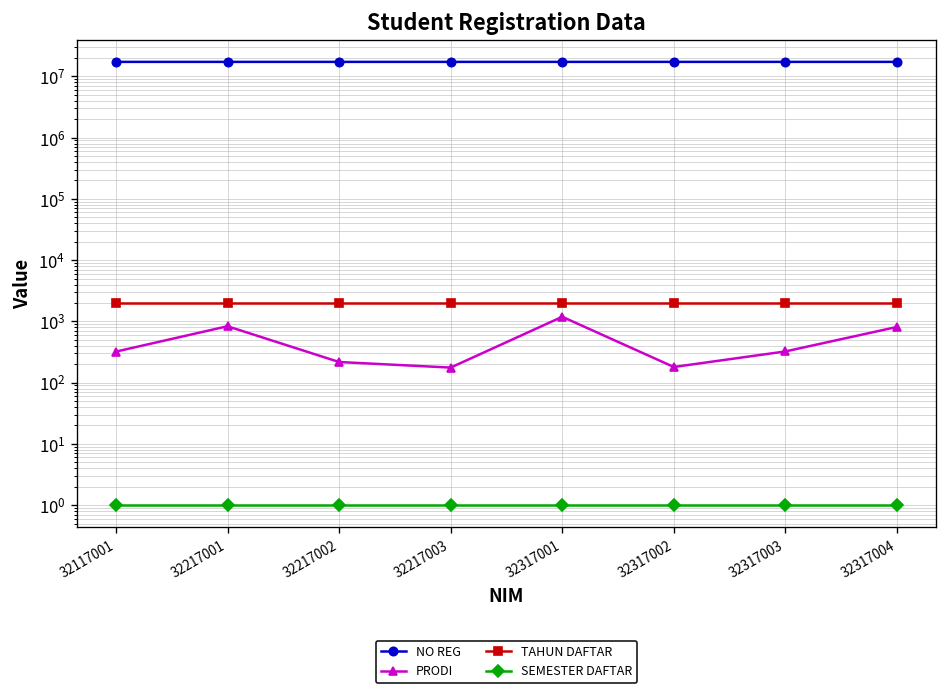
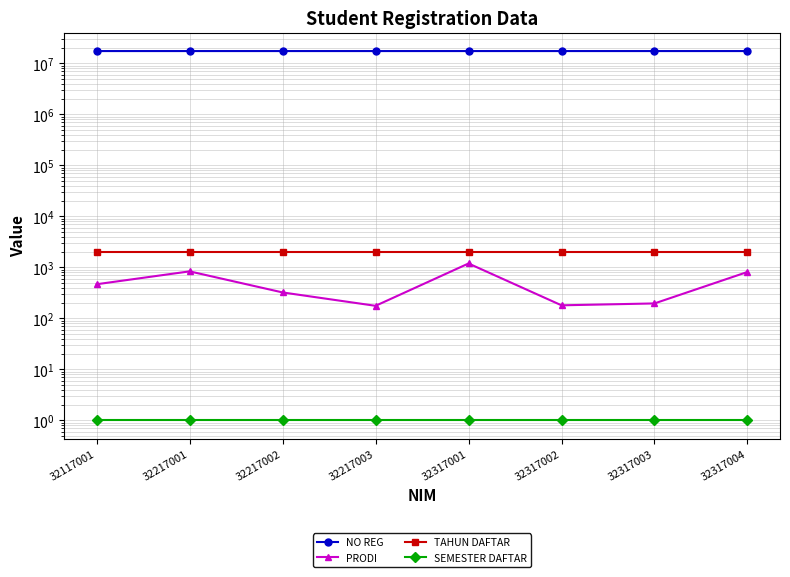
PRODI, 32117001: 300 -> 500
PRODI, 32217002: 220 -> 300
PRODI, 32317003: 300 -> 200
